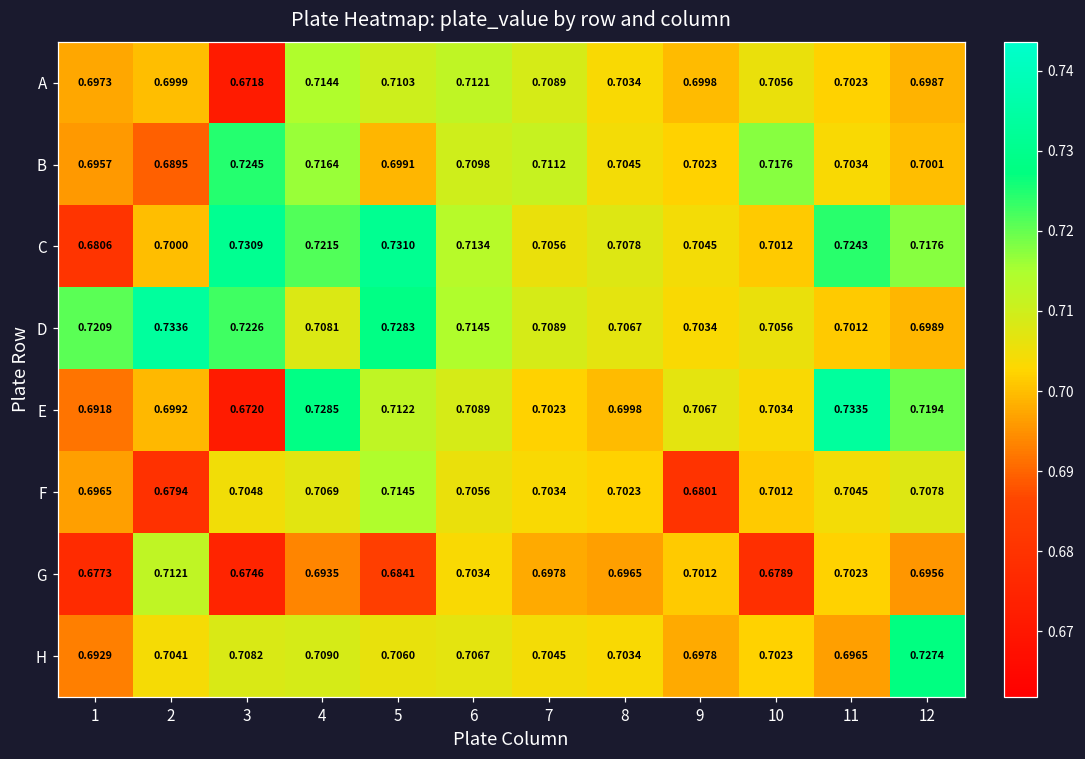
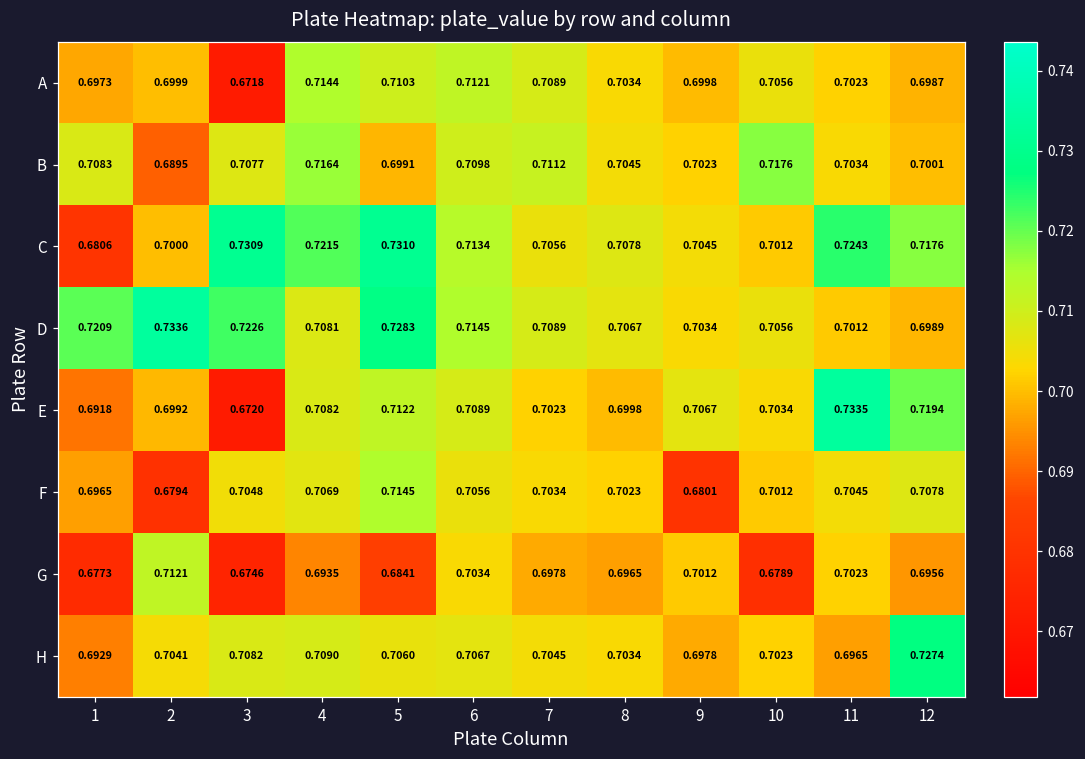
B, 1: 0.6957 -> 0.7083
B, 3: 0.7245 -> 0.7077
E, 4: 0.7285 -> 0.7082
